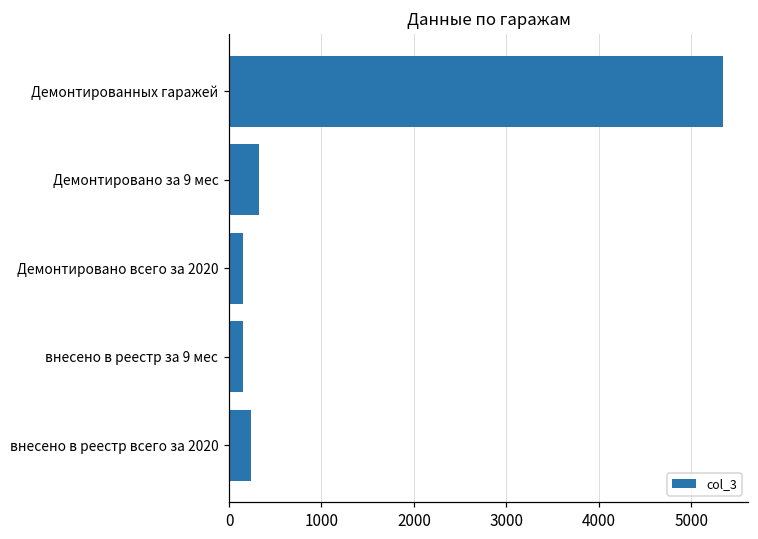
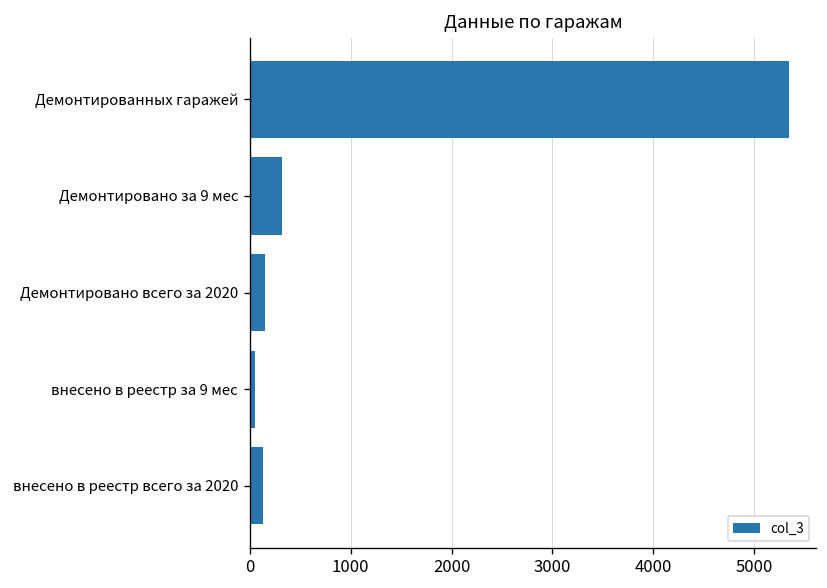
внесено в реестр за 9 мес: 200 -> 100
внесено в реестр всего за 2020: 200 -> 100
